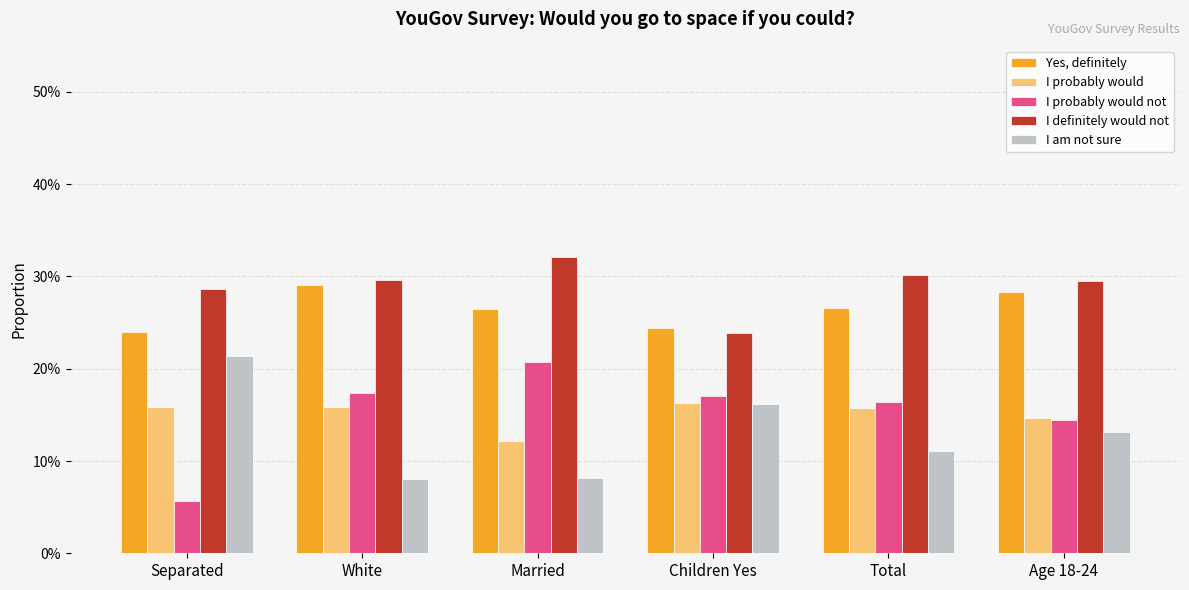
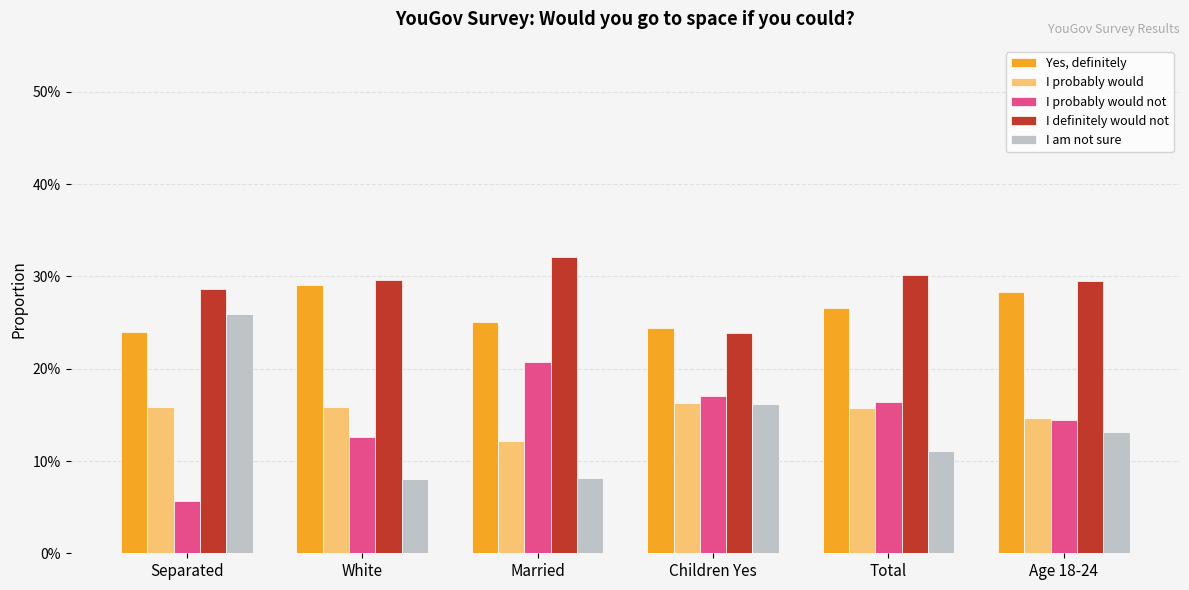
I am not sure, Separated: 21% -> 26%
I probably would not, White: 17% -> 13%
Yes, definitely, Married: 26% -> 25%
